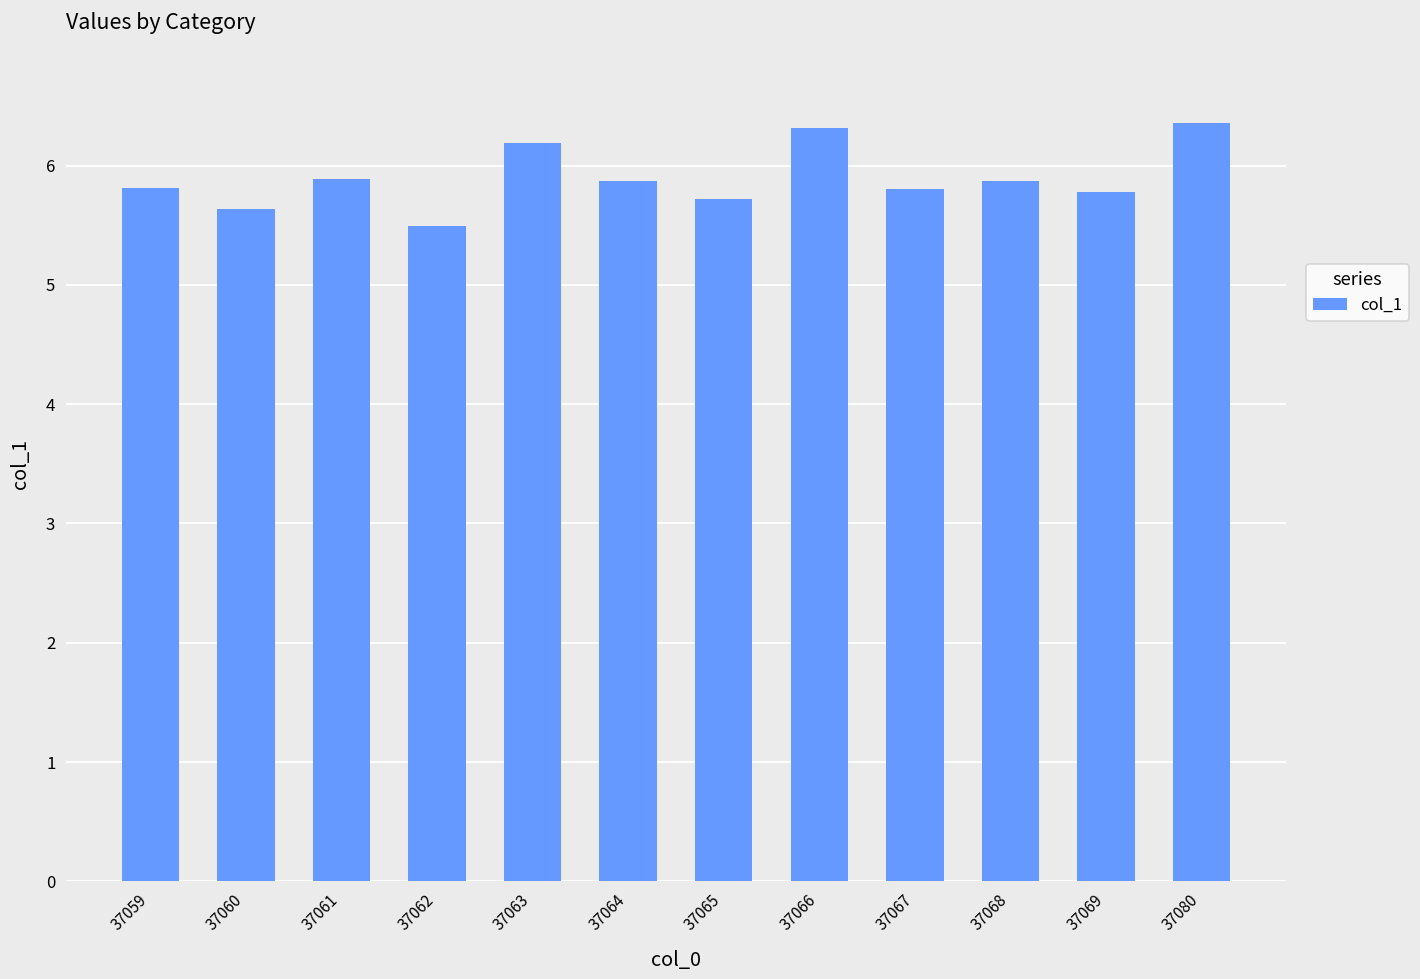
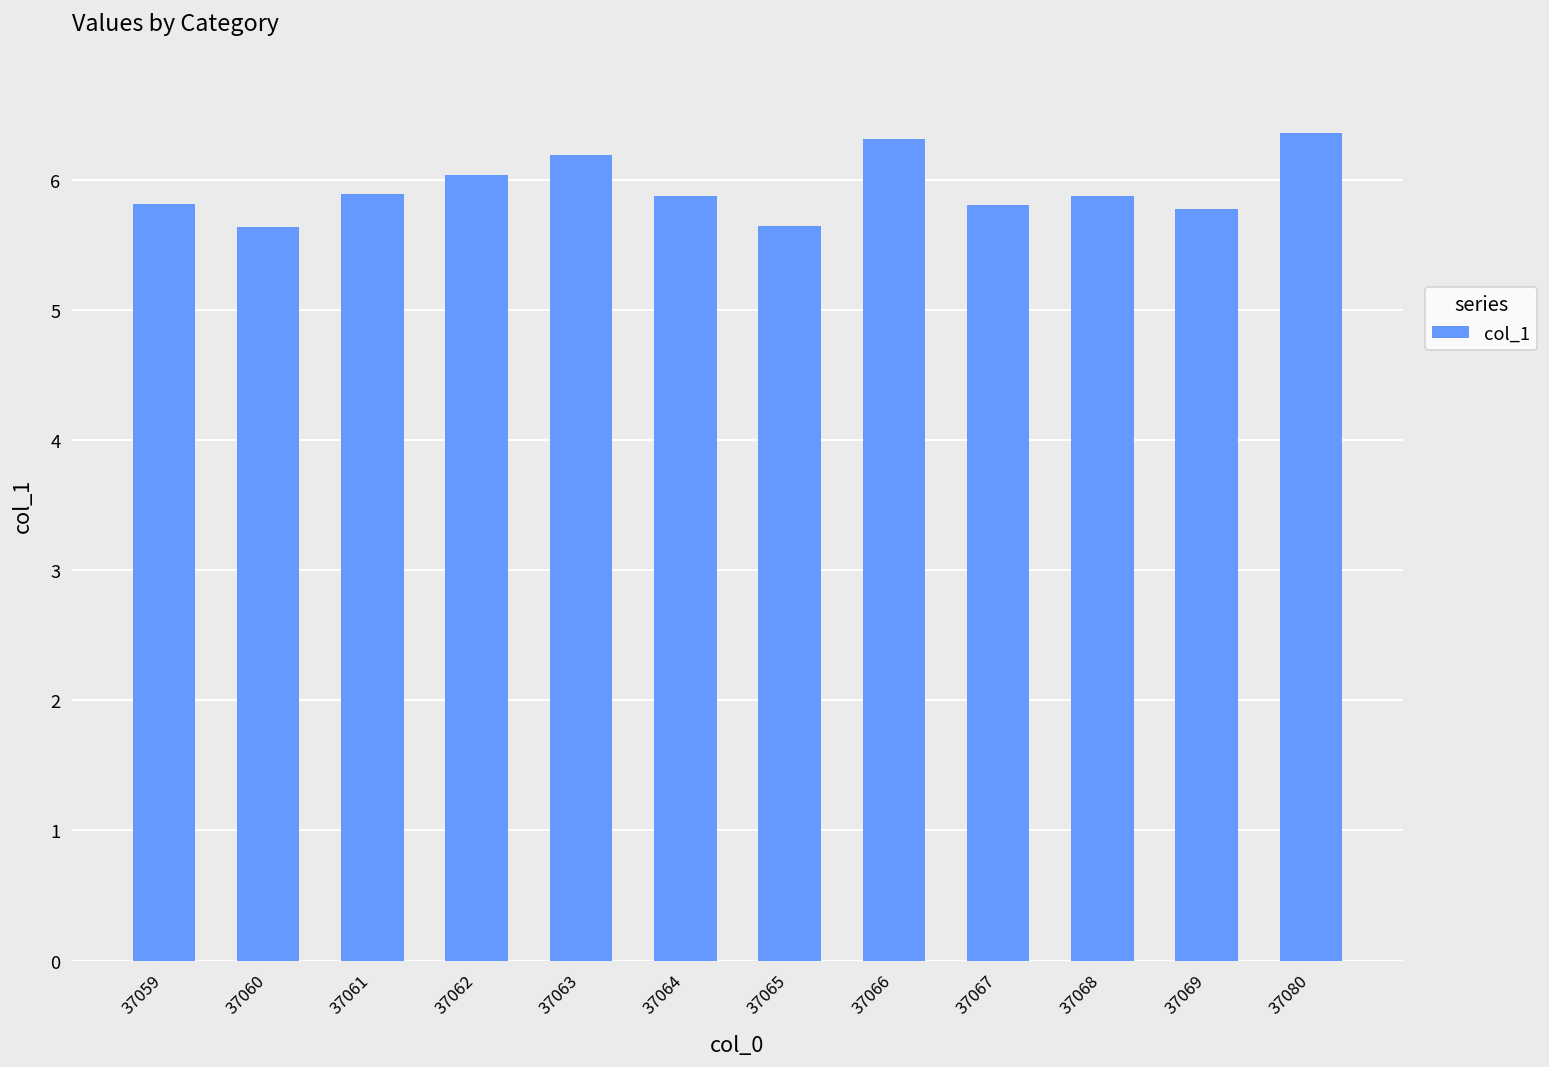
37062: 5.49 -> 6.04
37065: 5.72 -> 5.64
